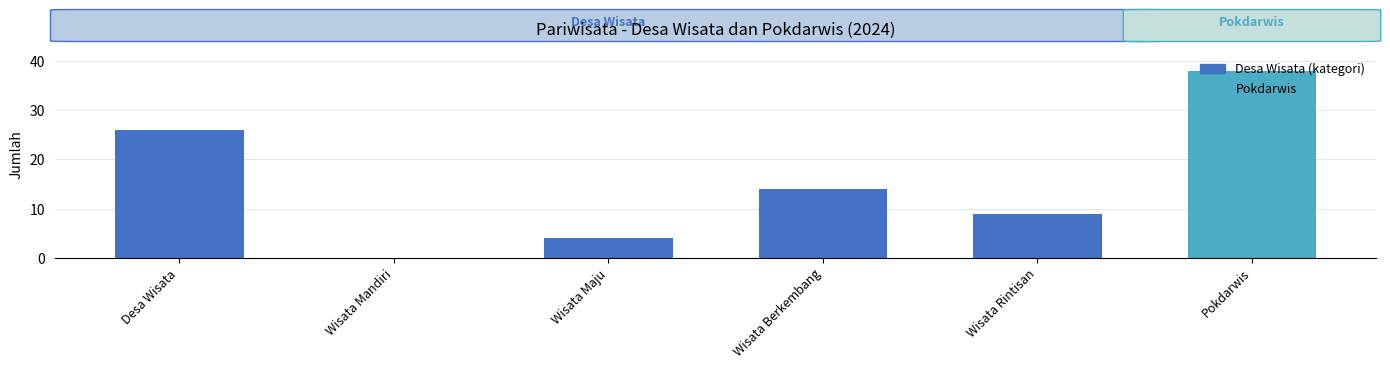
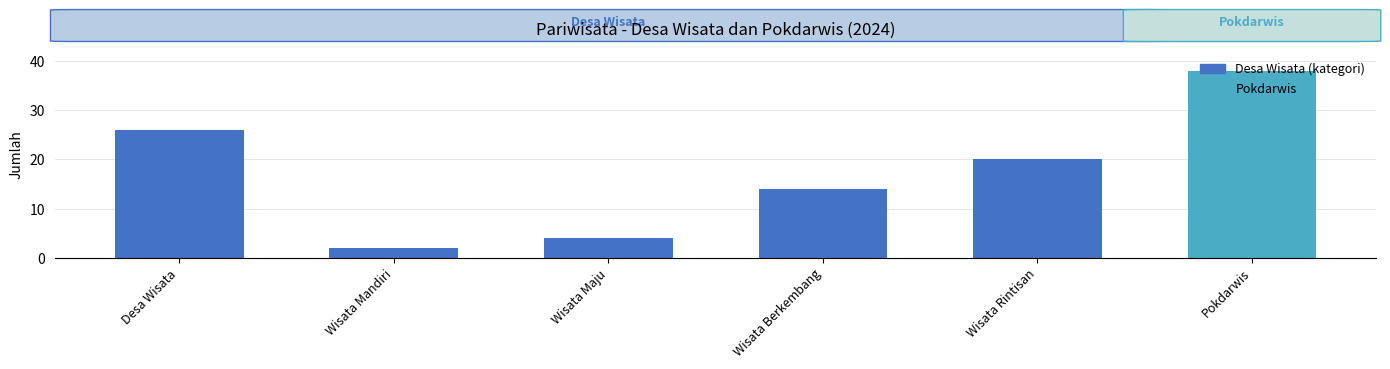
Wisata Mandiri: 0 -> 2
Wisata Rintisan: 9 -> 20
